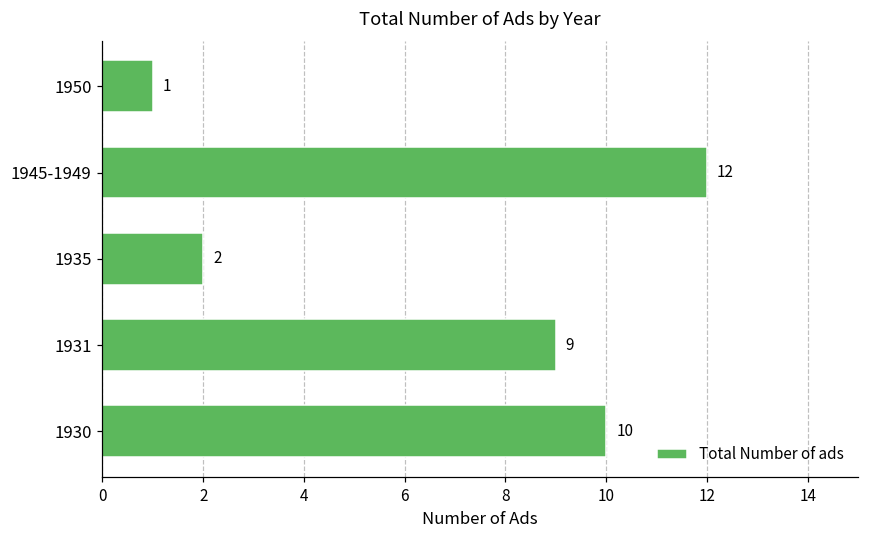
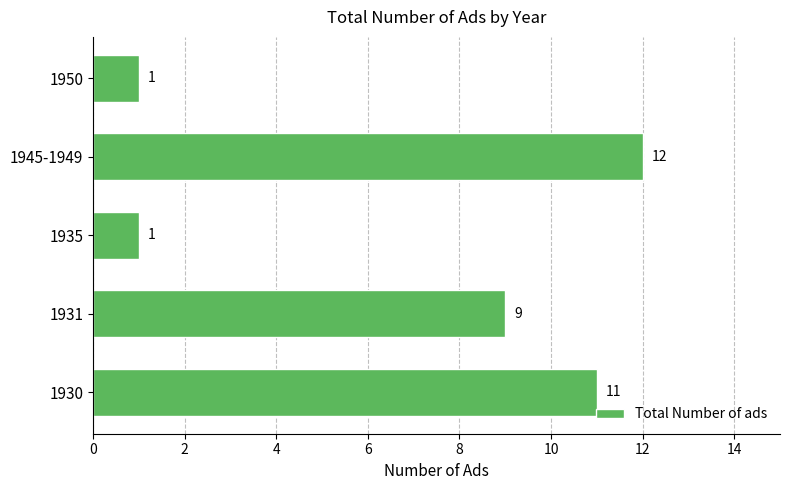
1935: 2 -> 1
1930: 10 -> 11
